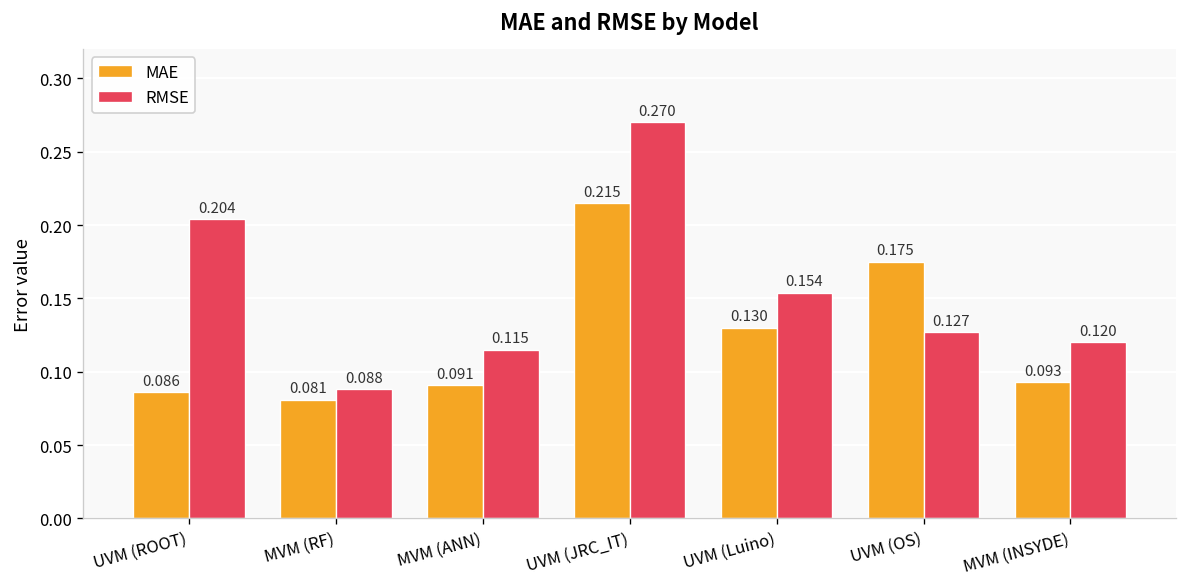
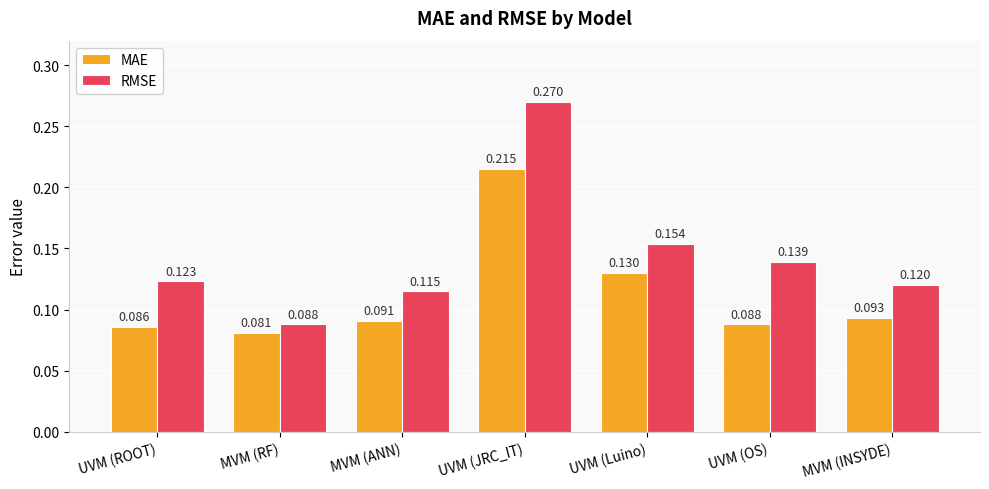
RMSE, UVM (ROOT): 0.204 -> 0.123
MAE, UVM (OS): 0.175 -> 0.088
RMSE, UVM (OS): 0.127 -> 0.139
